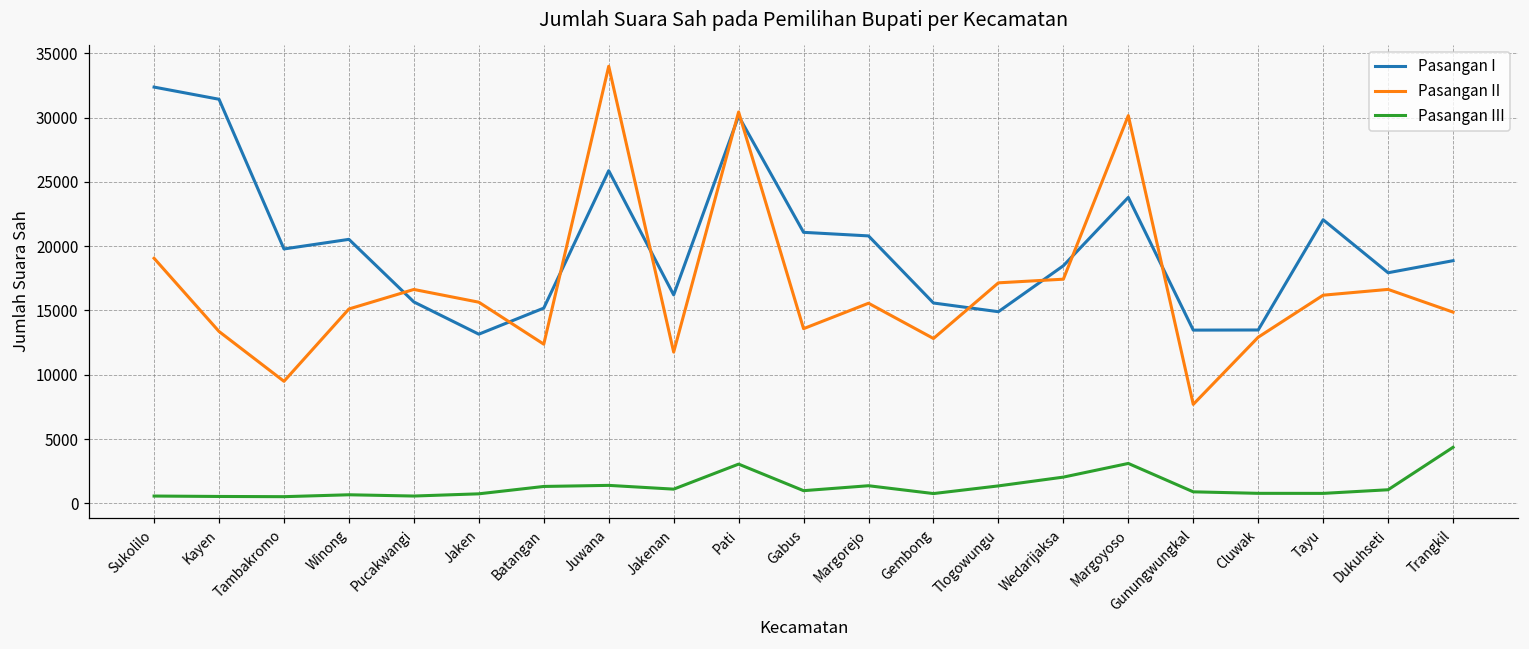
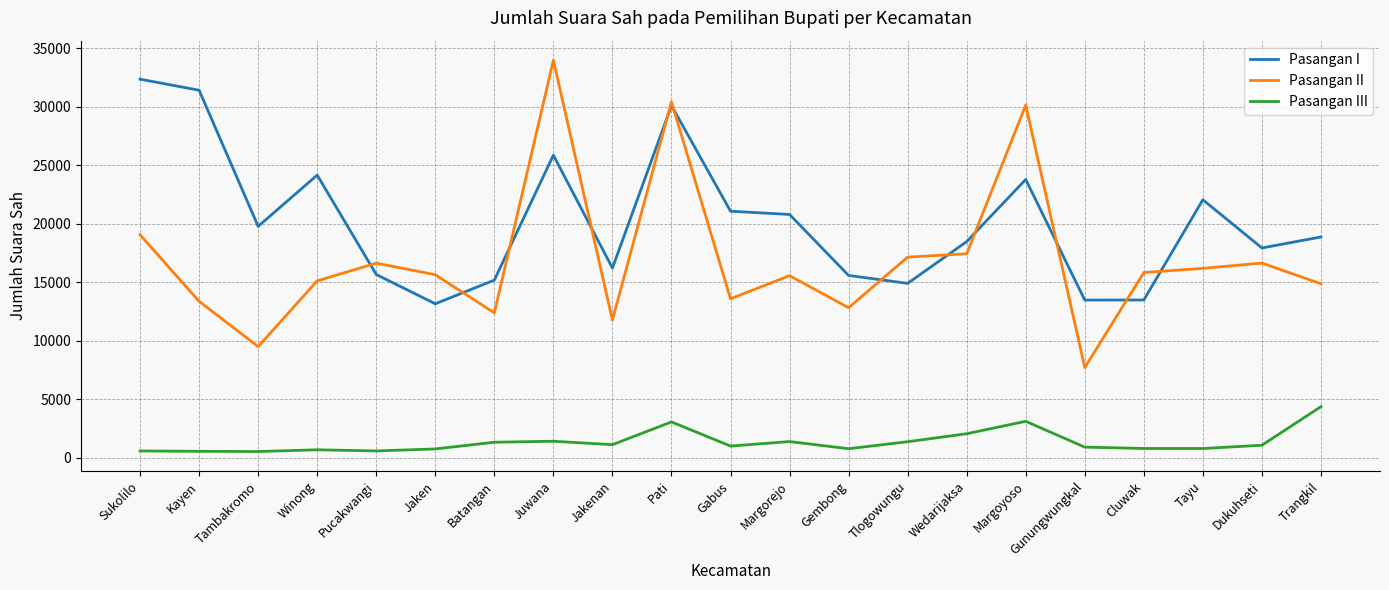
Pasangan I, Winong: 20500 -> 24200
Pasangan II, Cluwak: 12900 -> 15800
